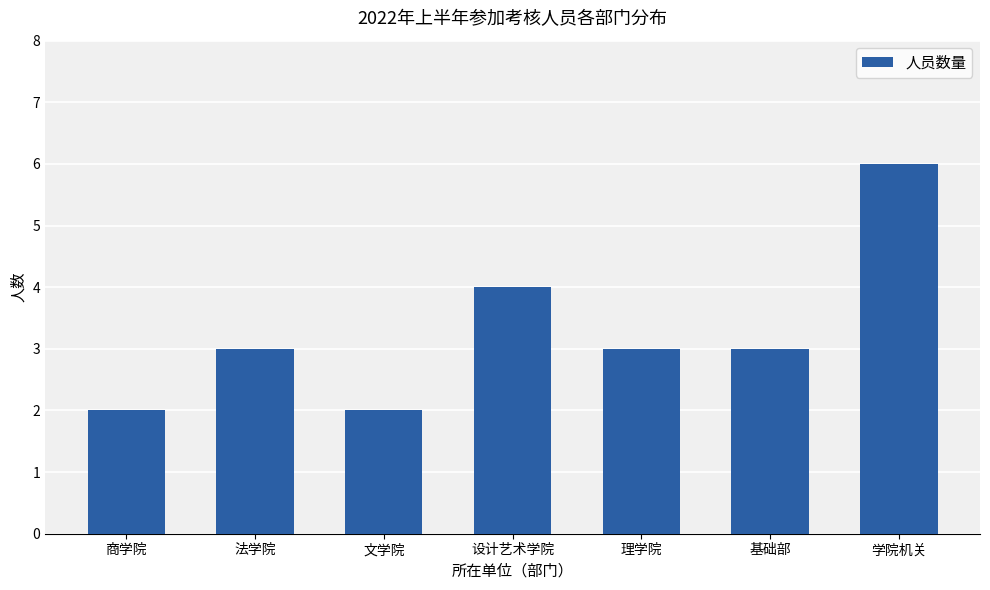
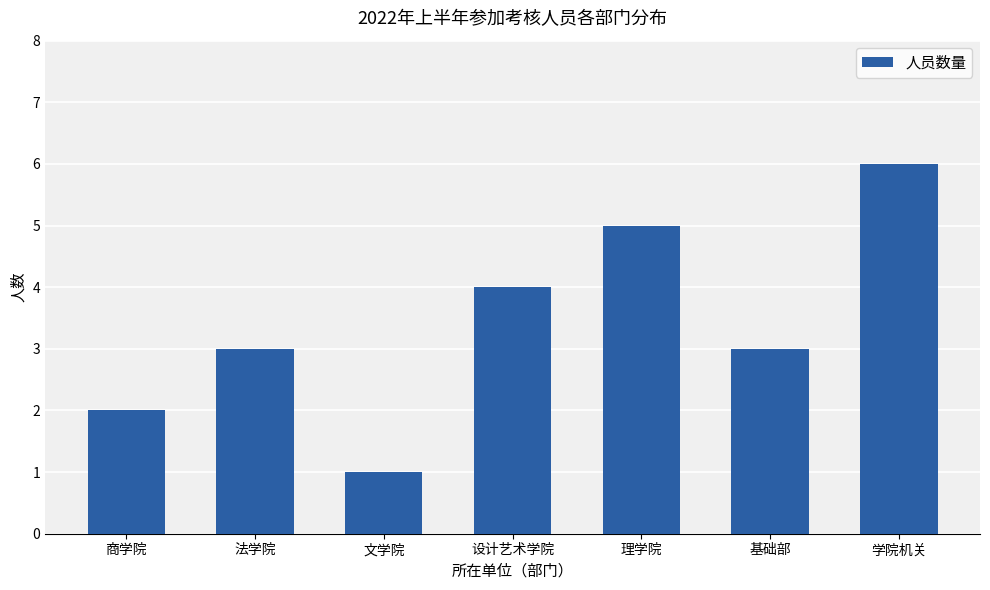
文学院: 2 -> 1
理学院: 3 -> 5
